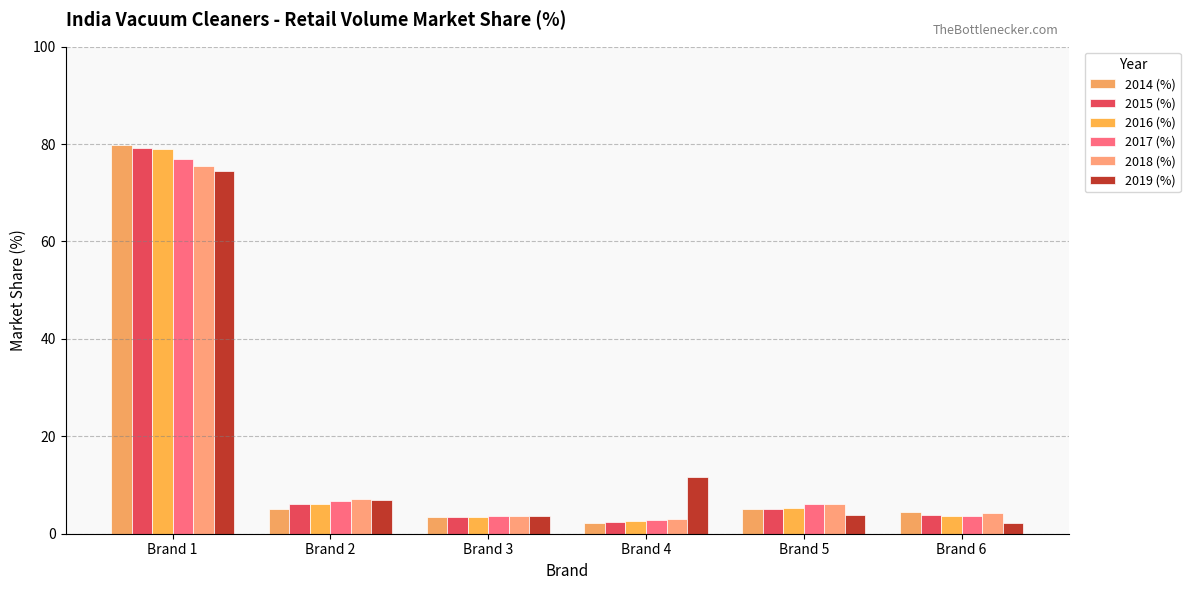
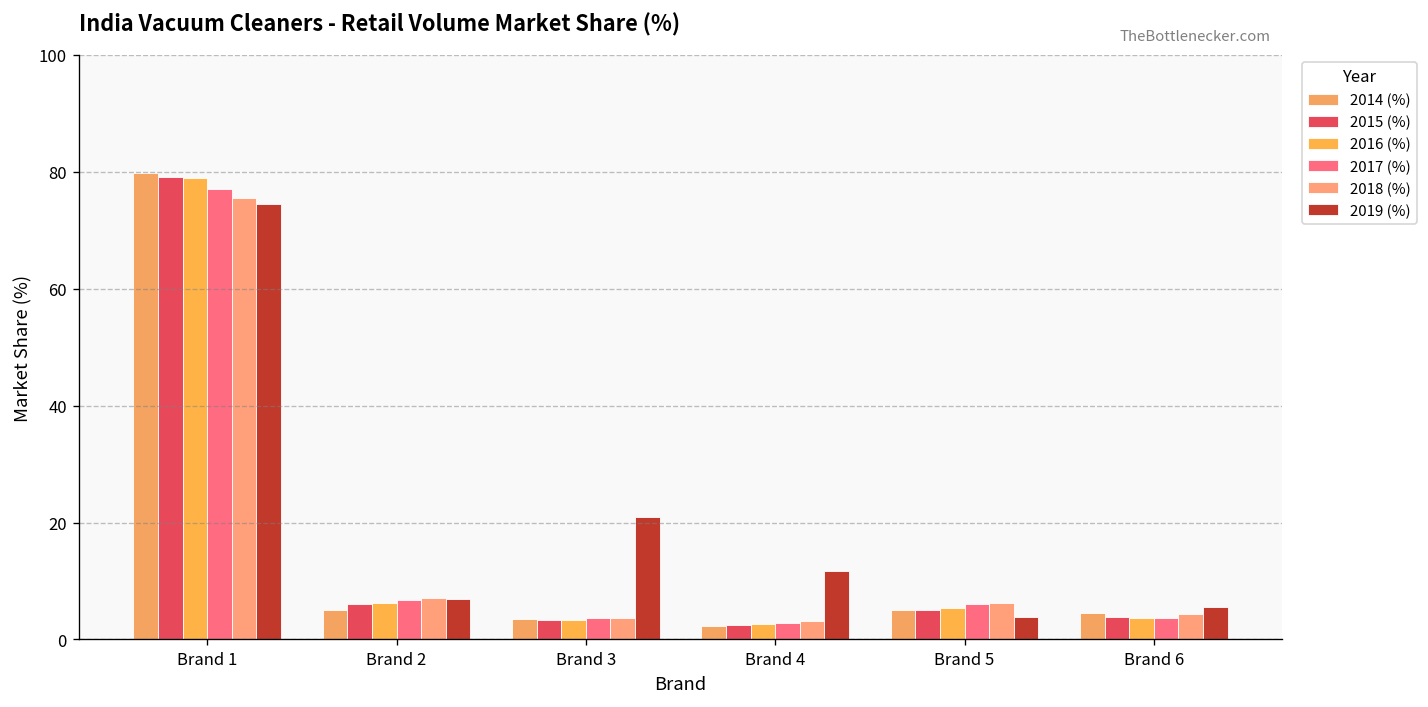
2019 (%), Brand 3: 4 -> 21
2019 (%), Brand 6: 2 -> 6
